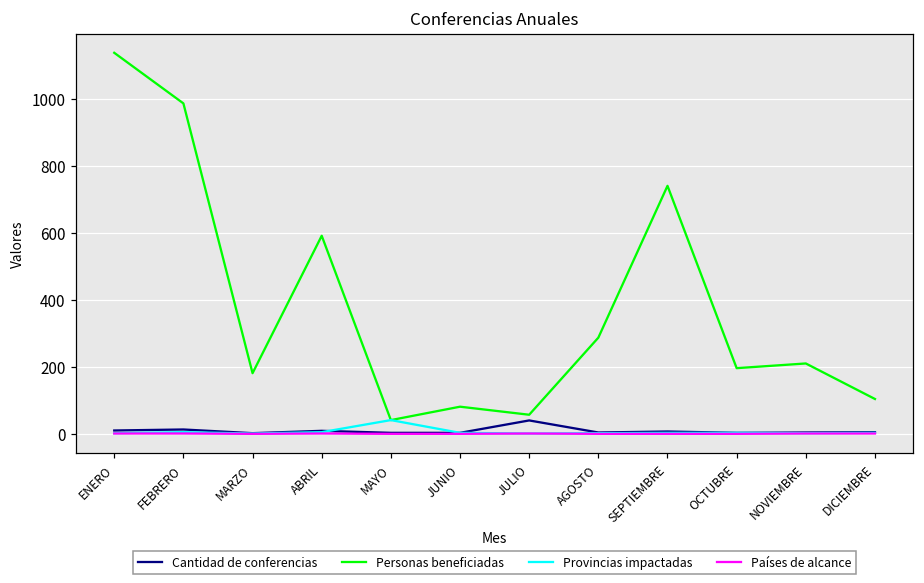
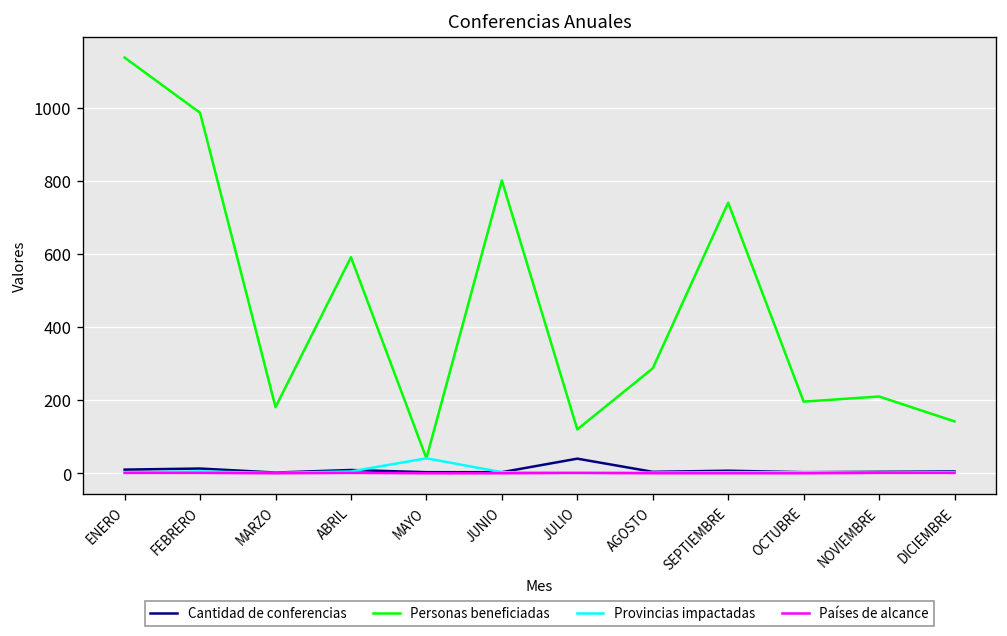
Personas beneficiadas, JUNIO: 80 -> 800
Personas beneficiadas, JULIO: 60 -> 120
Personas beneficiadas, DICIEMBRE: 100 -> 140
